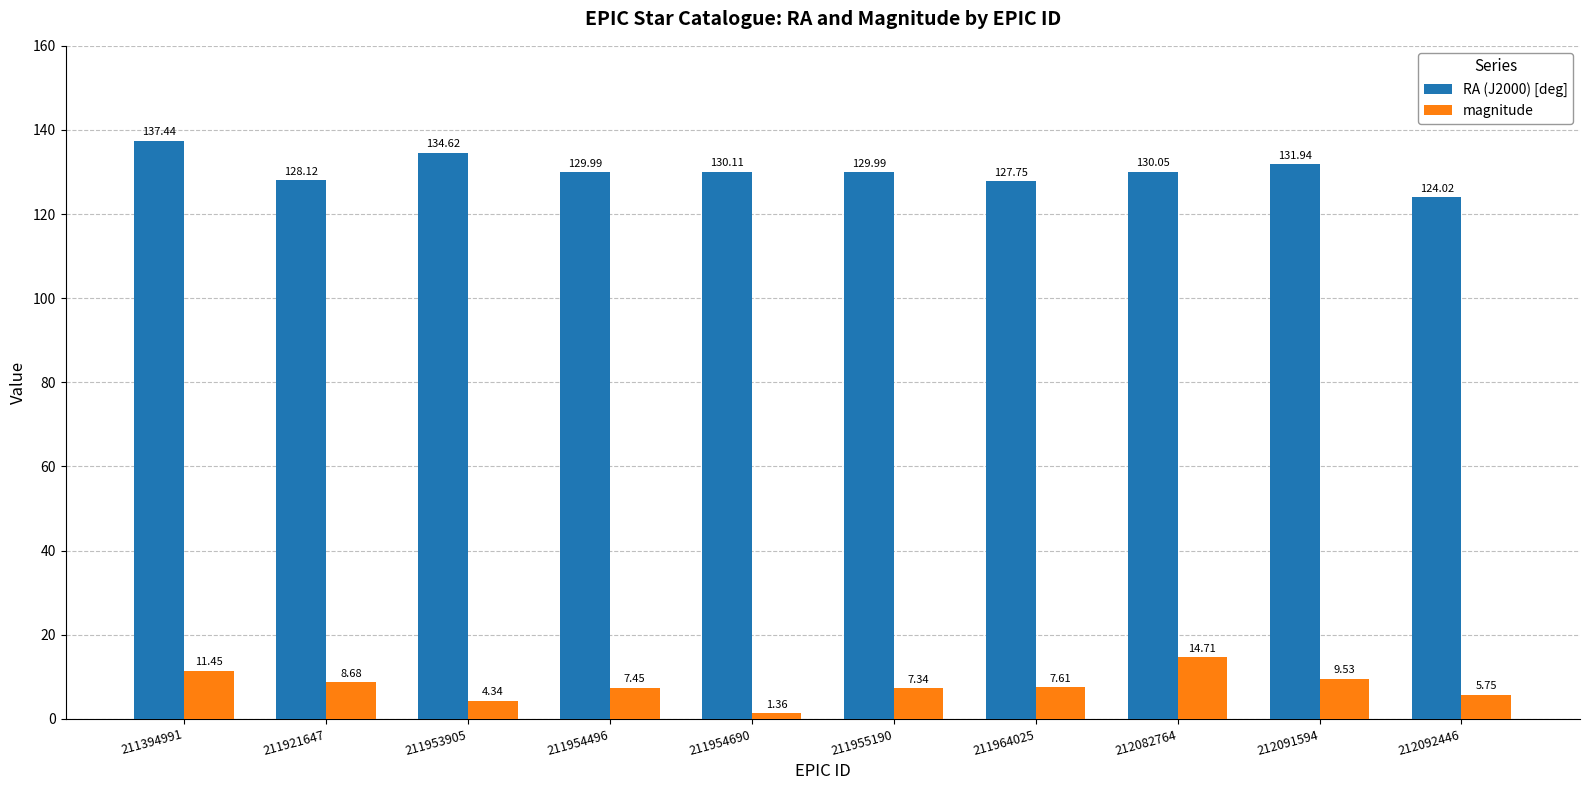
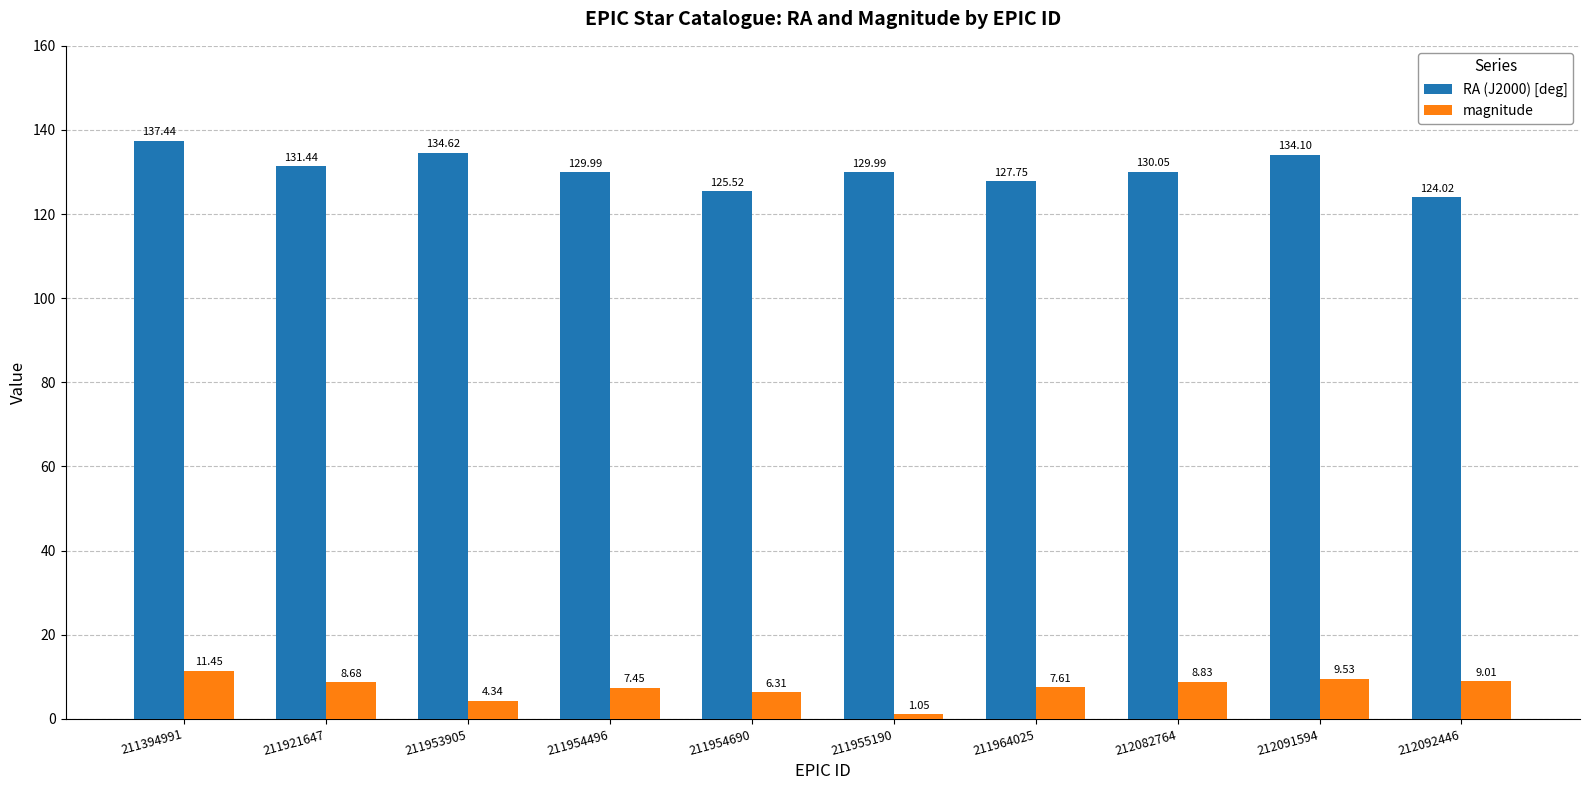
RA (J2000) [deg], 211921647: 128.12 -> 131.44
RA (J2000) [deg], 211954690: 130.11 -> 125.52
magnitude, 211954690: 1.36 -> 6.31
magnitude, 211955190: 7.34 -> 1.05
magnitude, 212082764: 14.71 -> 8.83
RA (J2000) [deg], 212091594: 131.94 -> 134.10
magnitude, 212092446: 5.75 -> 9.01
